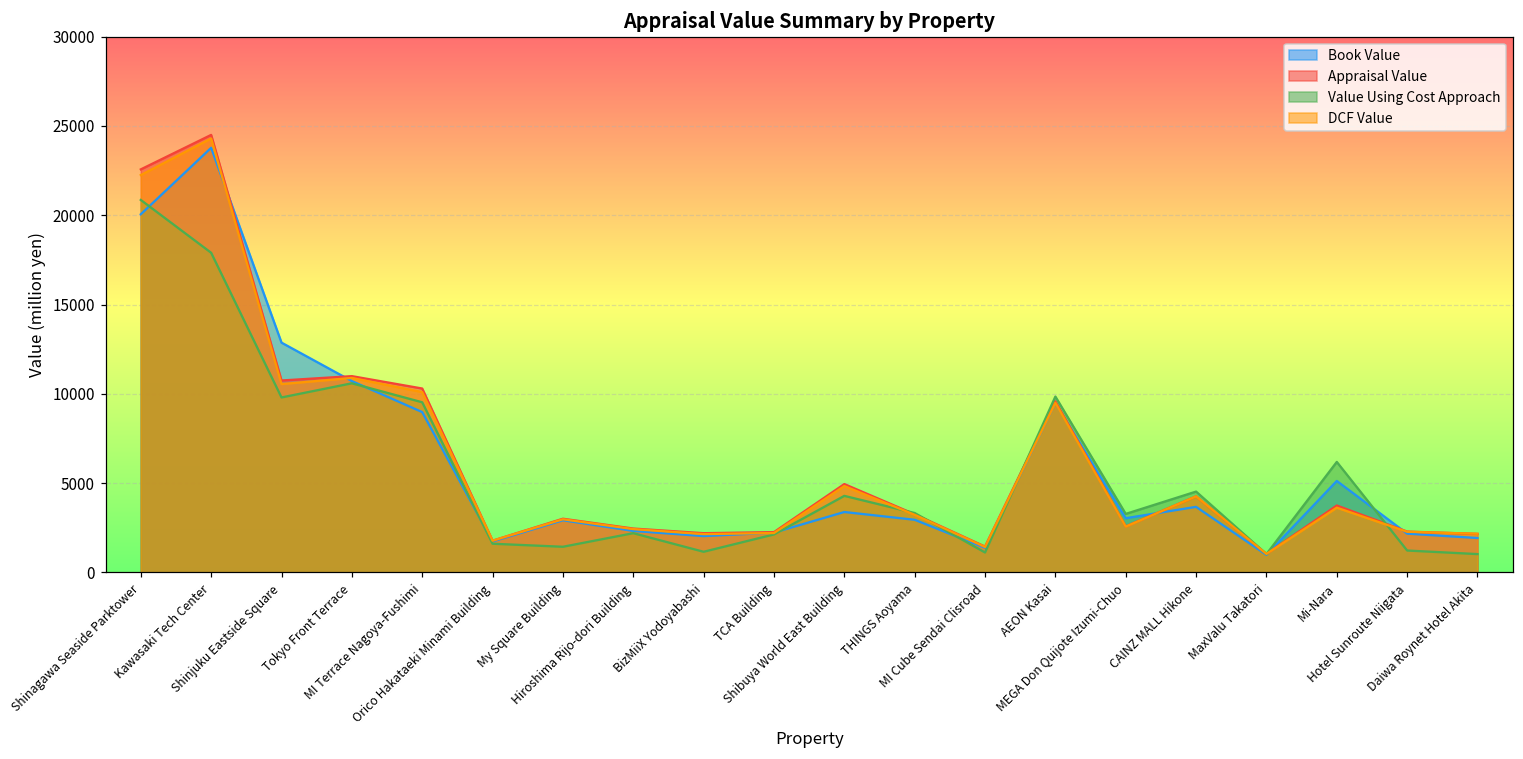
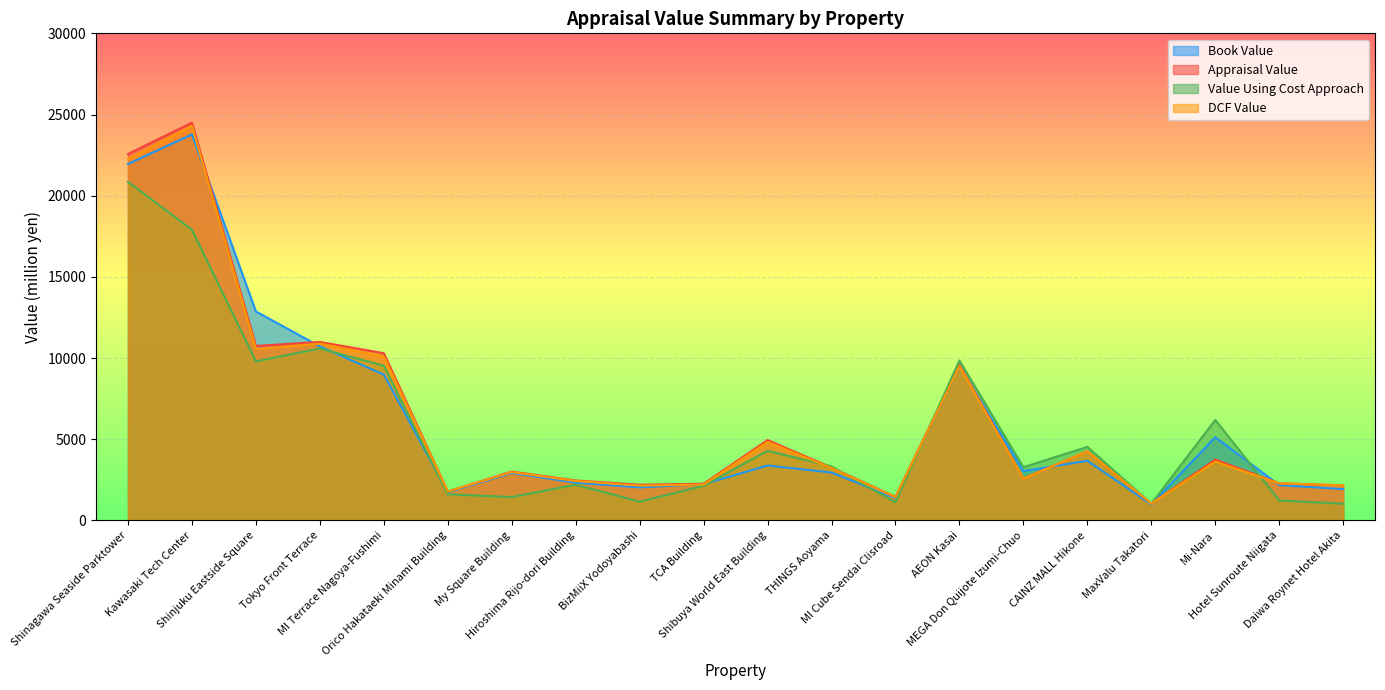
Book Value, Shinagawa Seaside Parktower: 20100 -> 22000
